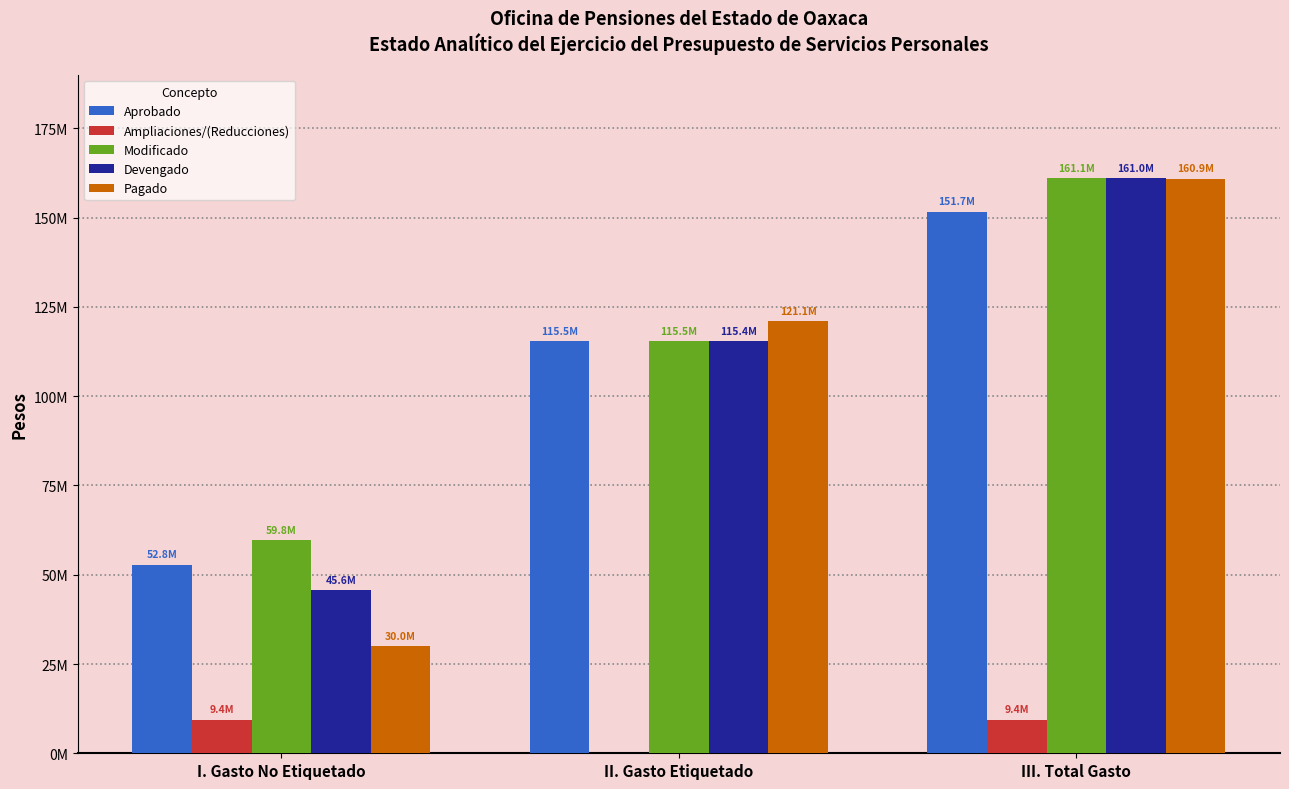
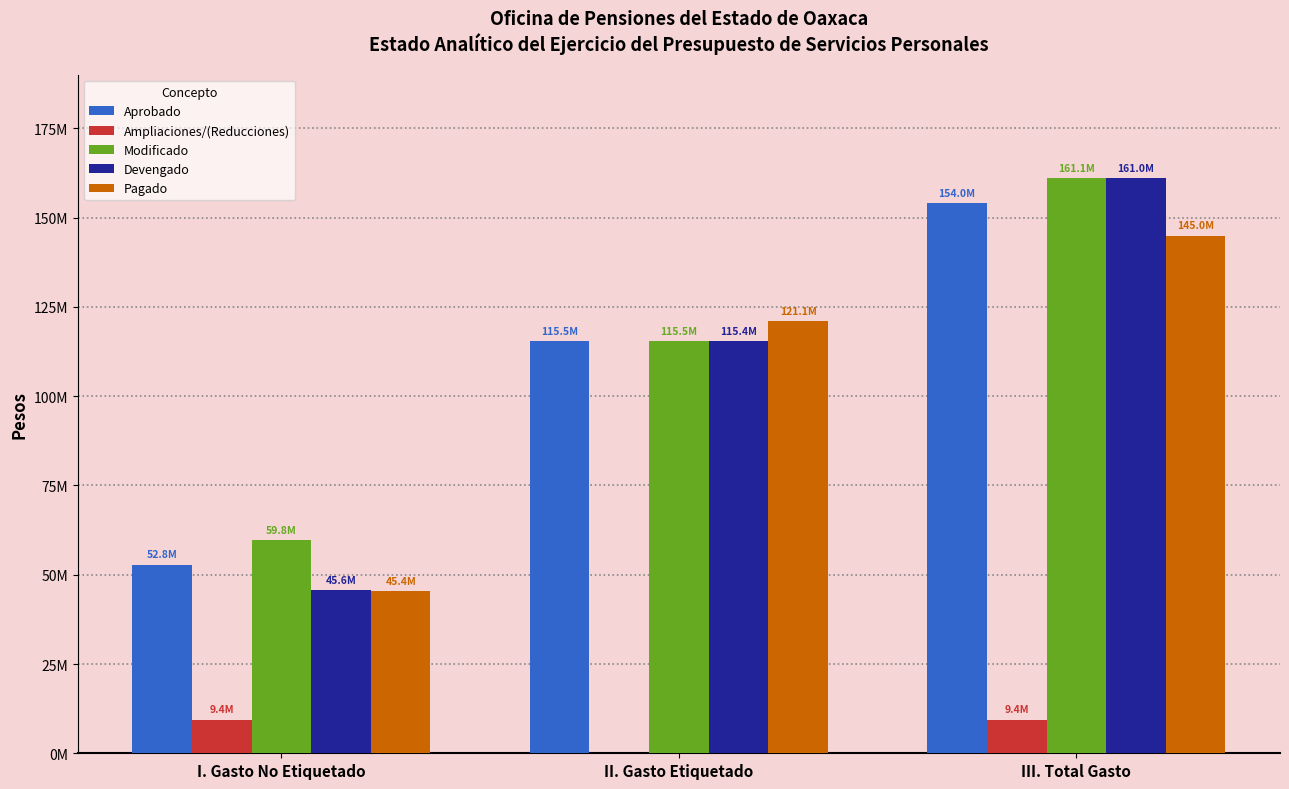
Pagado, I. Gasto No Etiquetado: 30.0M -> 45.4M
Aprobado, III. Total Gasto: 151.7M -> 154.0M
Pagado, III. Total Gasto: 160.9M -> 145.0M
